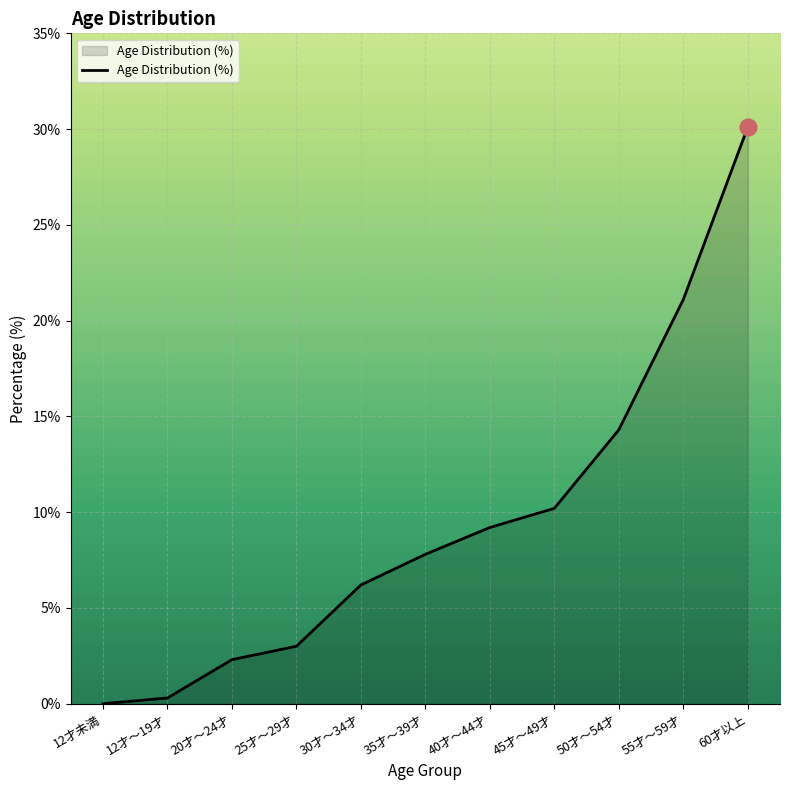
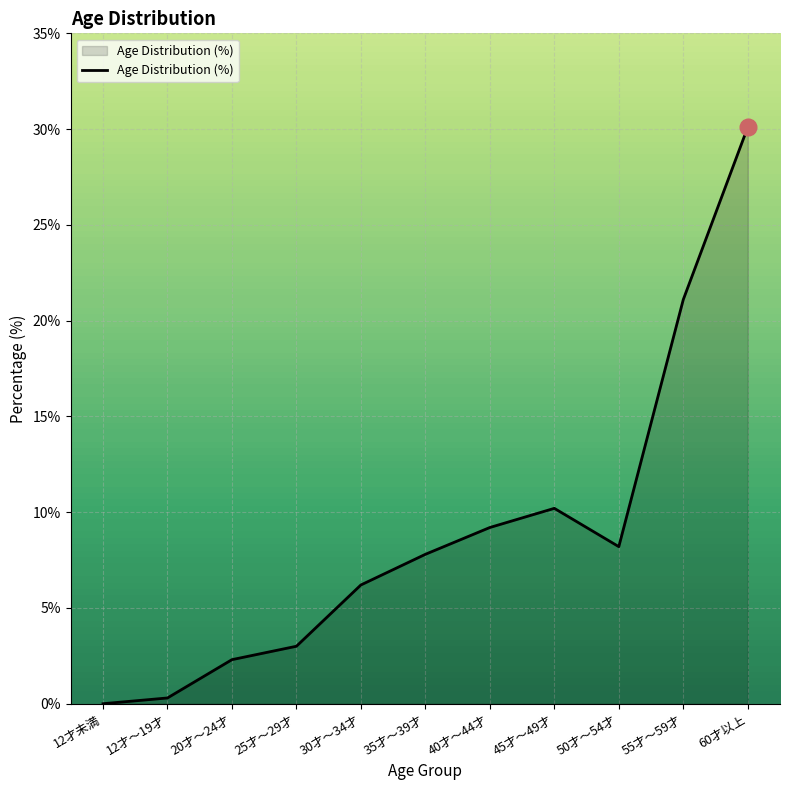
Age Distribution (%), 50才～54才: 14.3% -> 8.2%
